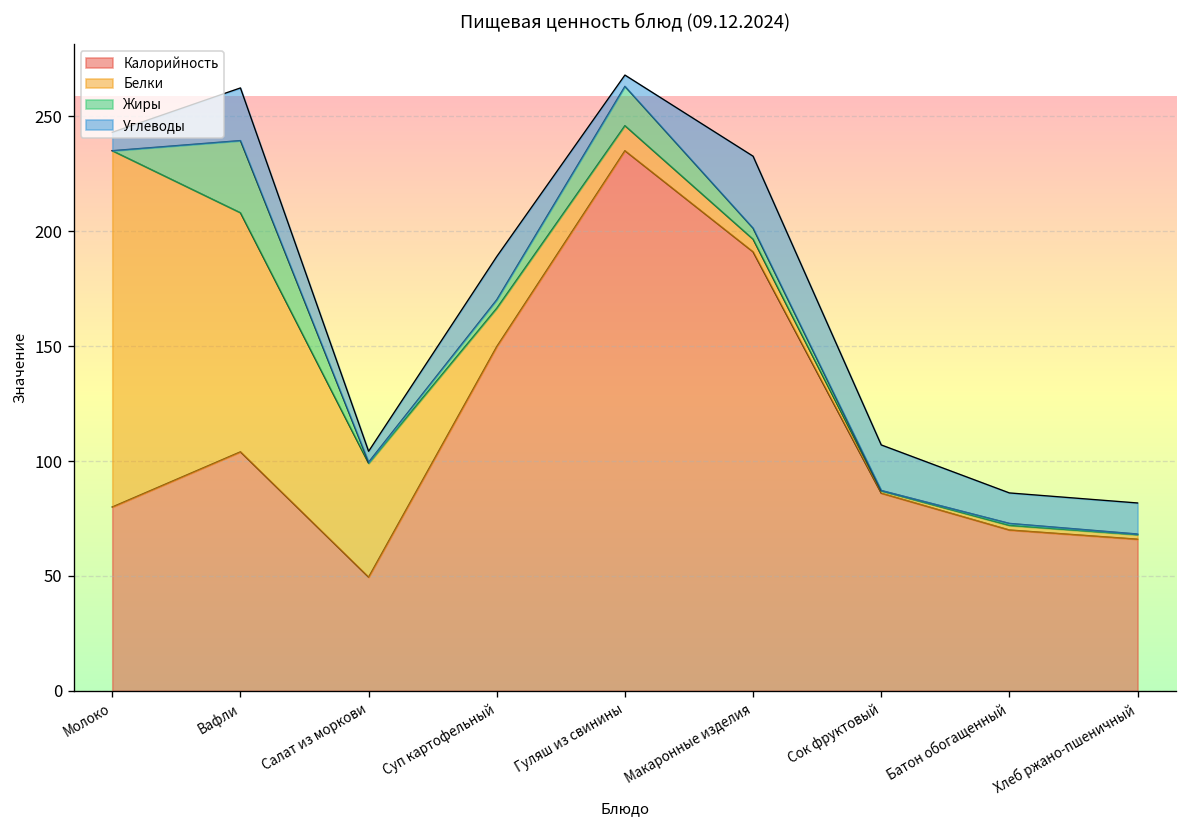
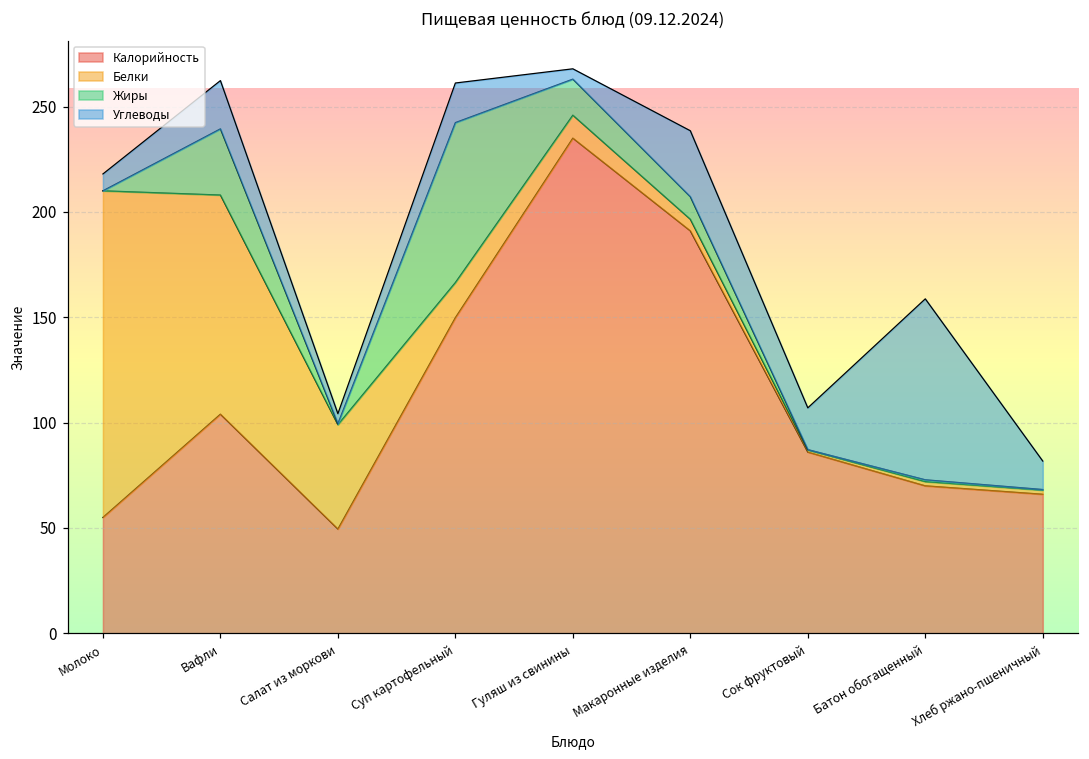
Калорийность, Молоко: 80 -> 55
Жиры, Суп картофельный: 4 -> 76
Жиры, Макаронные изделия: 5 -> 11
Углеводы, Батон обогащенный: 13 -> 86
